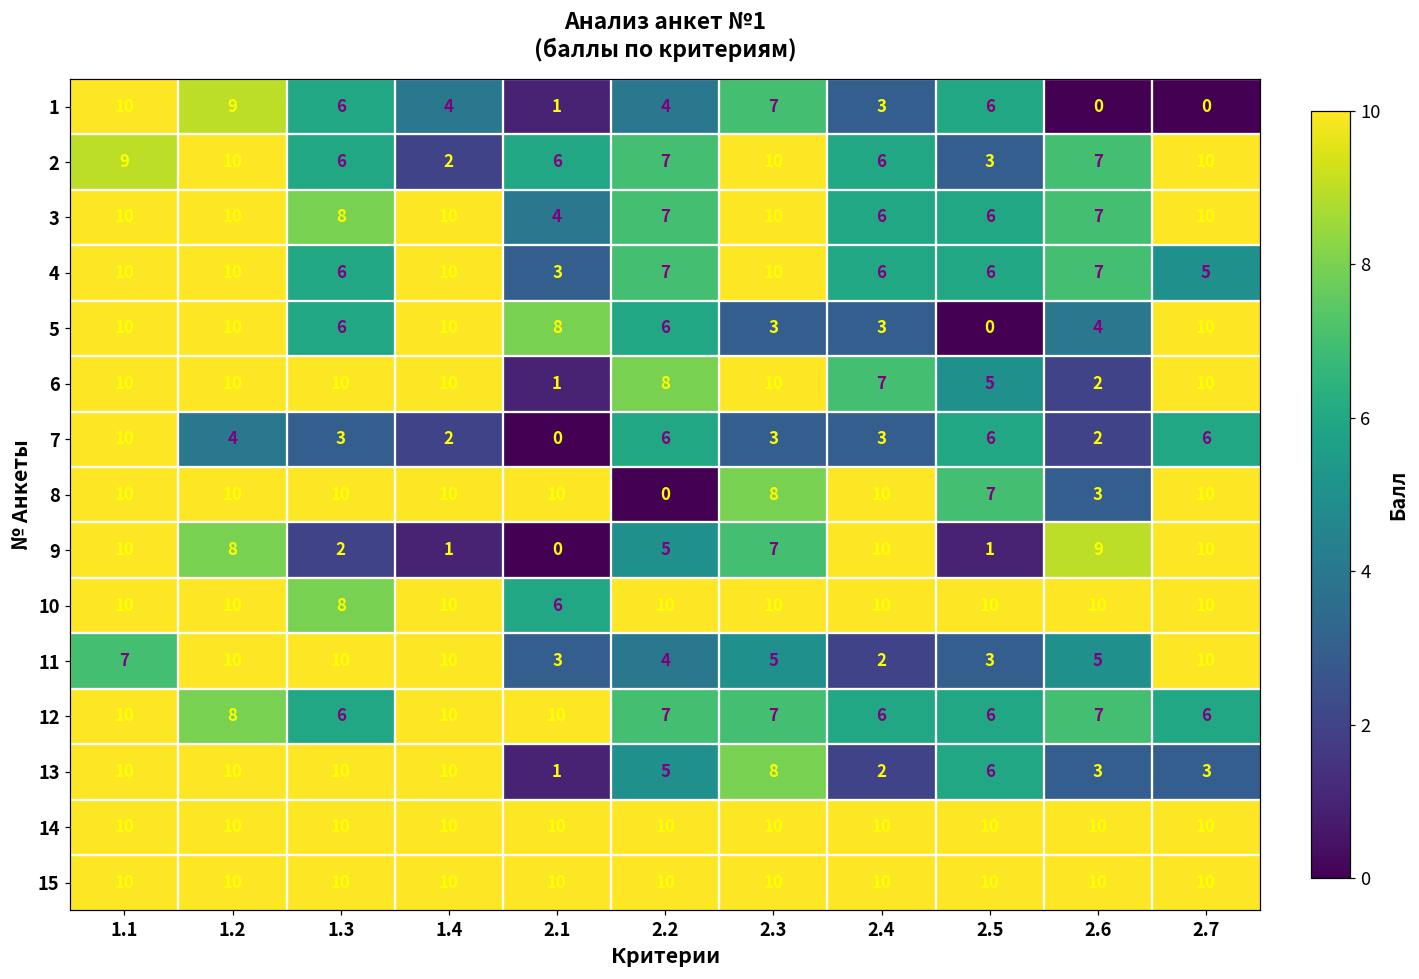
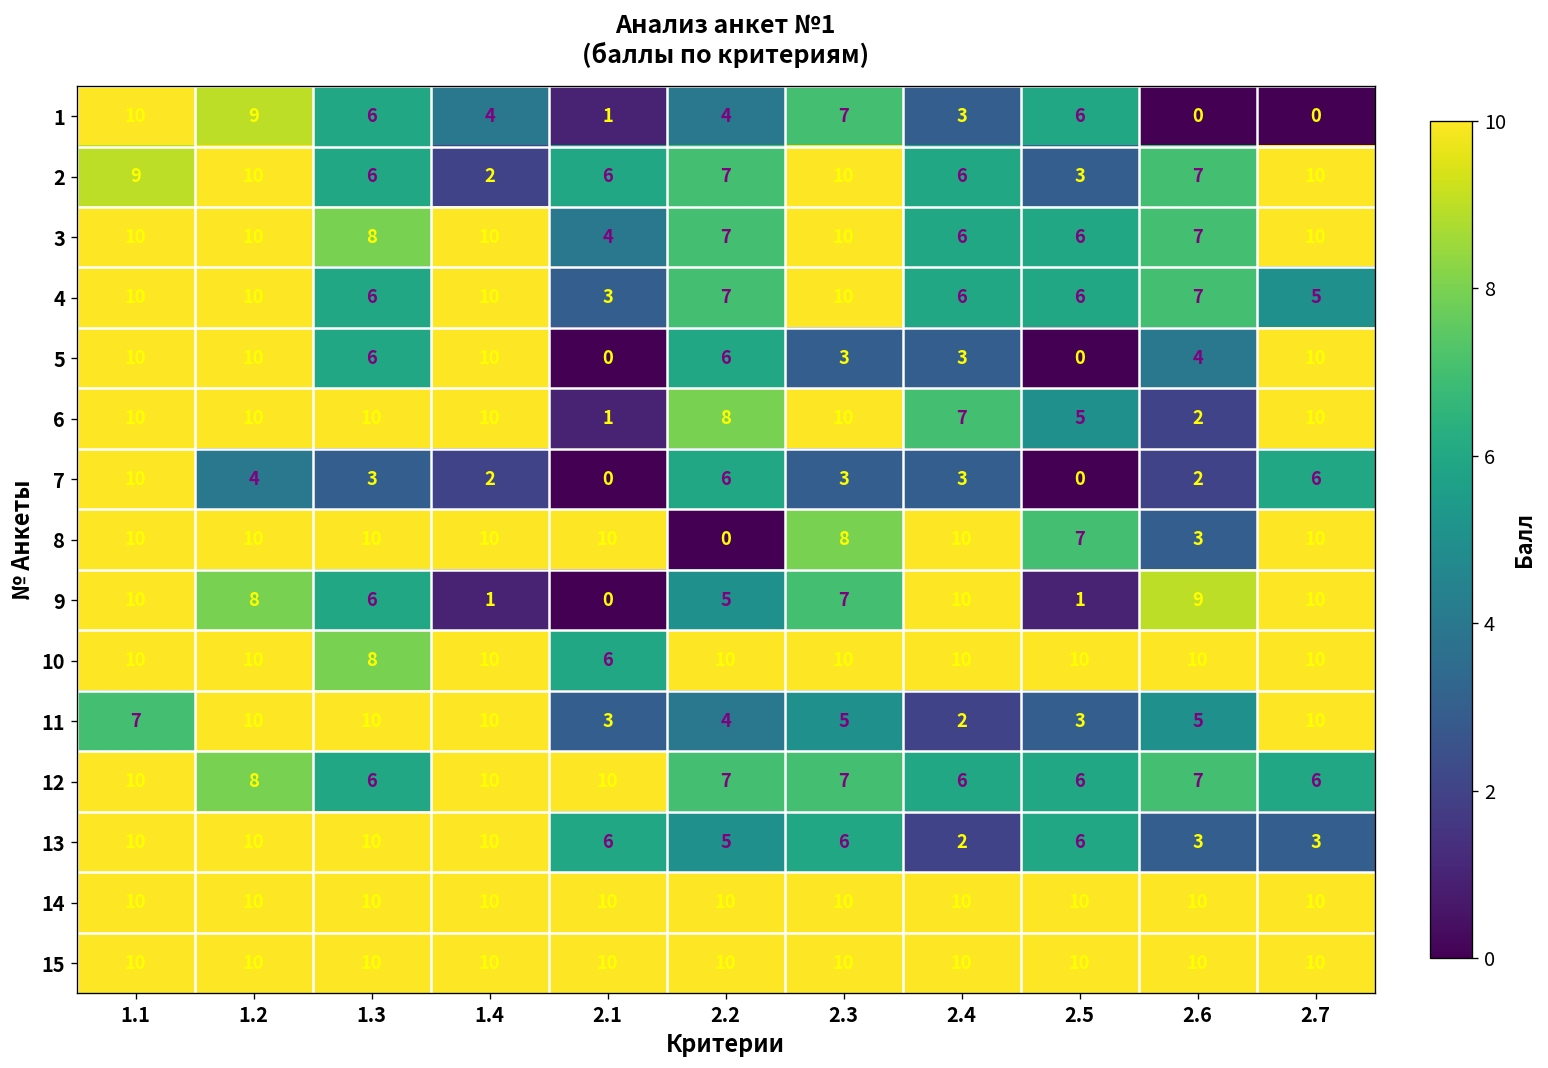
5, 2.1: 8 -> 0
7, 2.5: 6 -> 0
9, 1.3: 2 -> 6
13, 2.1: 1 -> 6
13, 2.3: 8 -> 6
